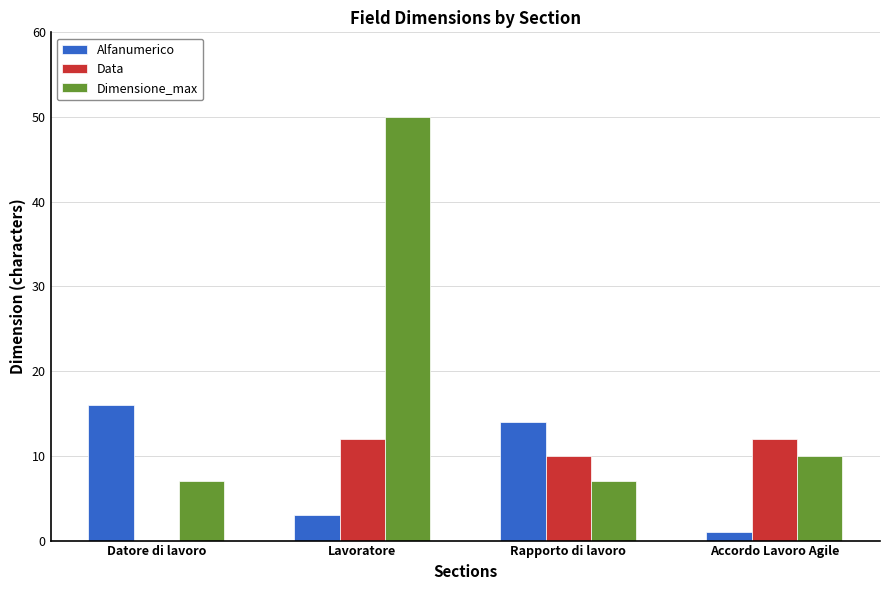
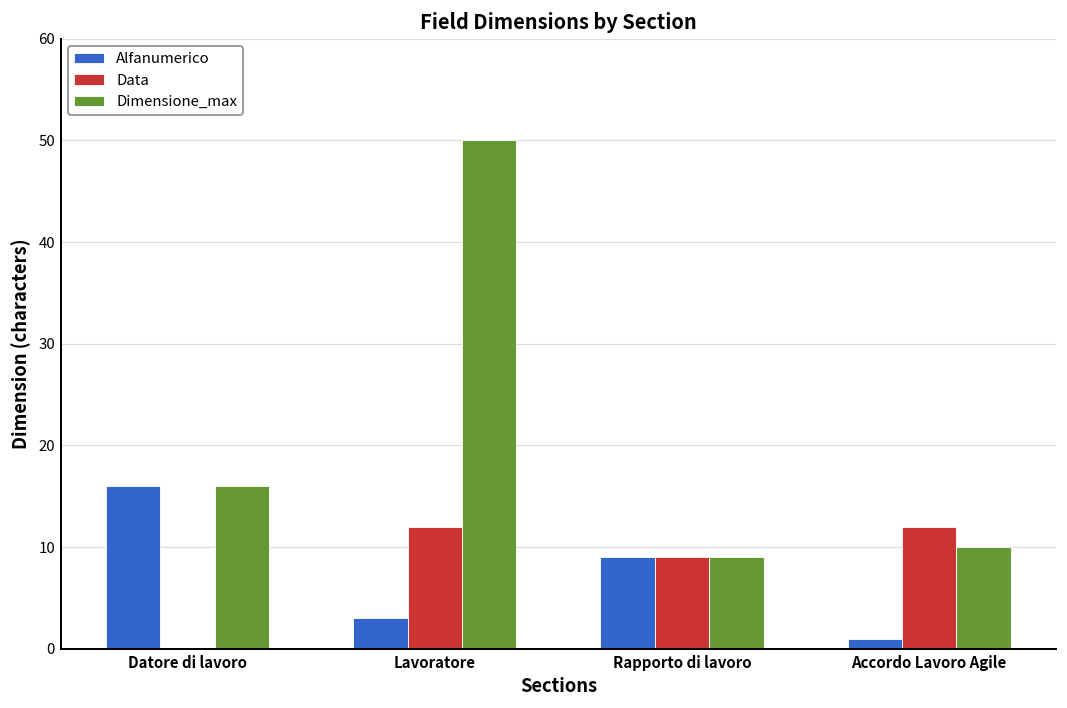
Dimensione_max, Datore di lavoro: 7 -> 16
Alfanumerico, Rapporto di lavoro: 14 -> 9
Data, Rapporto di lavoro: 10 -> 9
Dimensione_max, Rapporto di lavoro: 7 -> 9
